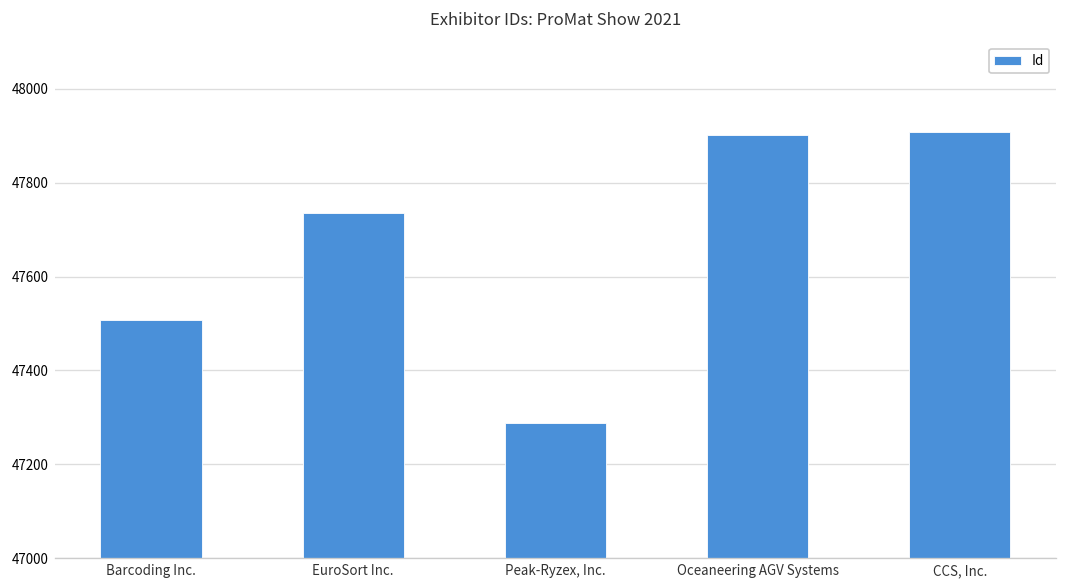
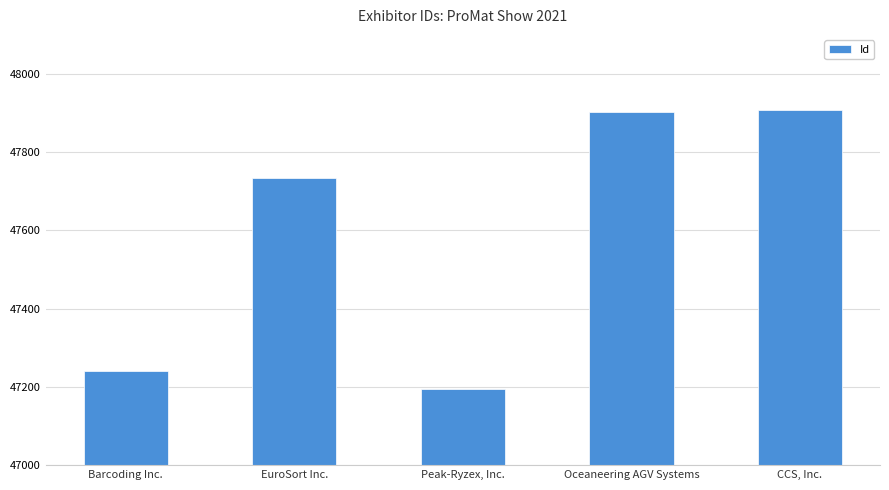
Barcoding Inc.: 47510 -> 47240
Peak-Ryzex, Inc.: 47290 -> 47200
